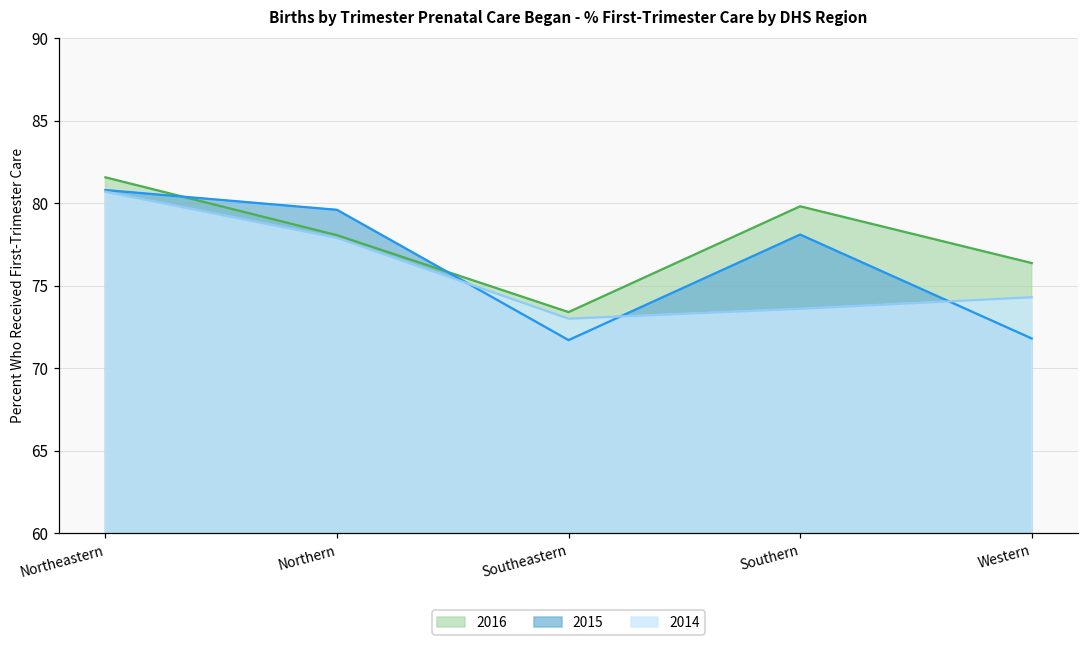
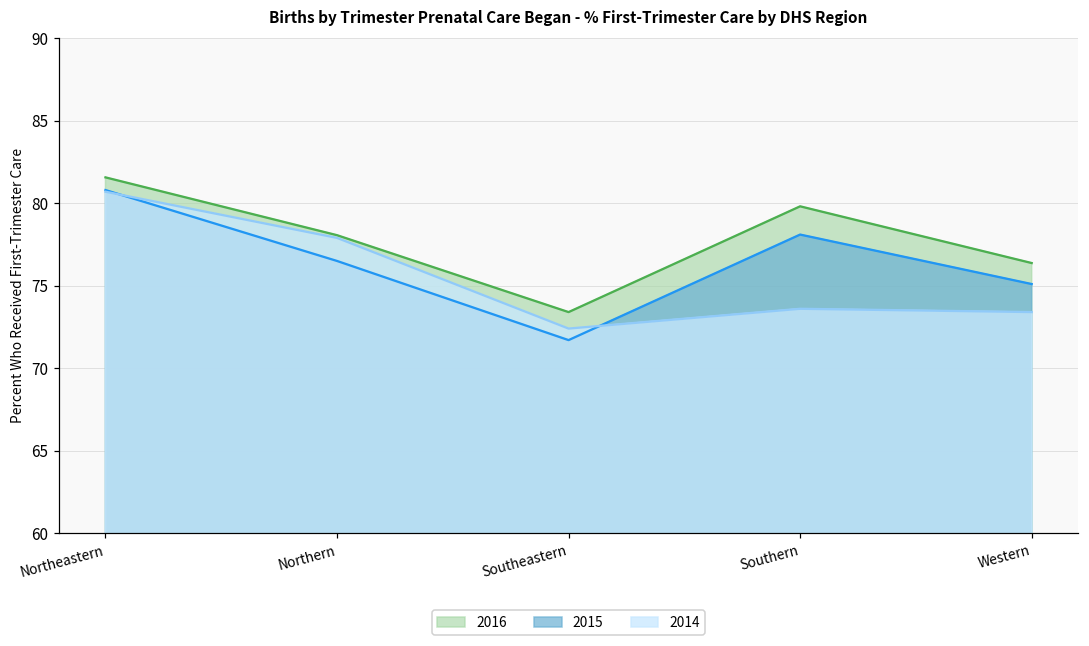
2015, Northern: 79.6 -> 76.5
2014, Southeastern: 73.0 -> 72.4
2015, Western: 71.8 -> 75.1
2014, Western: 74.3 -> 73.4
